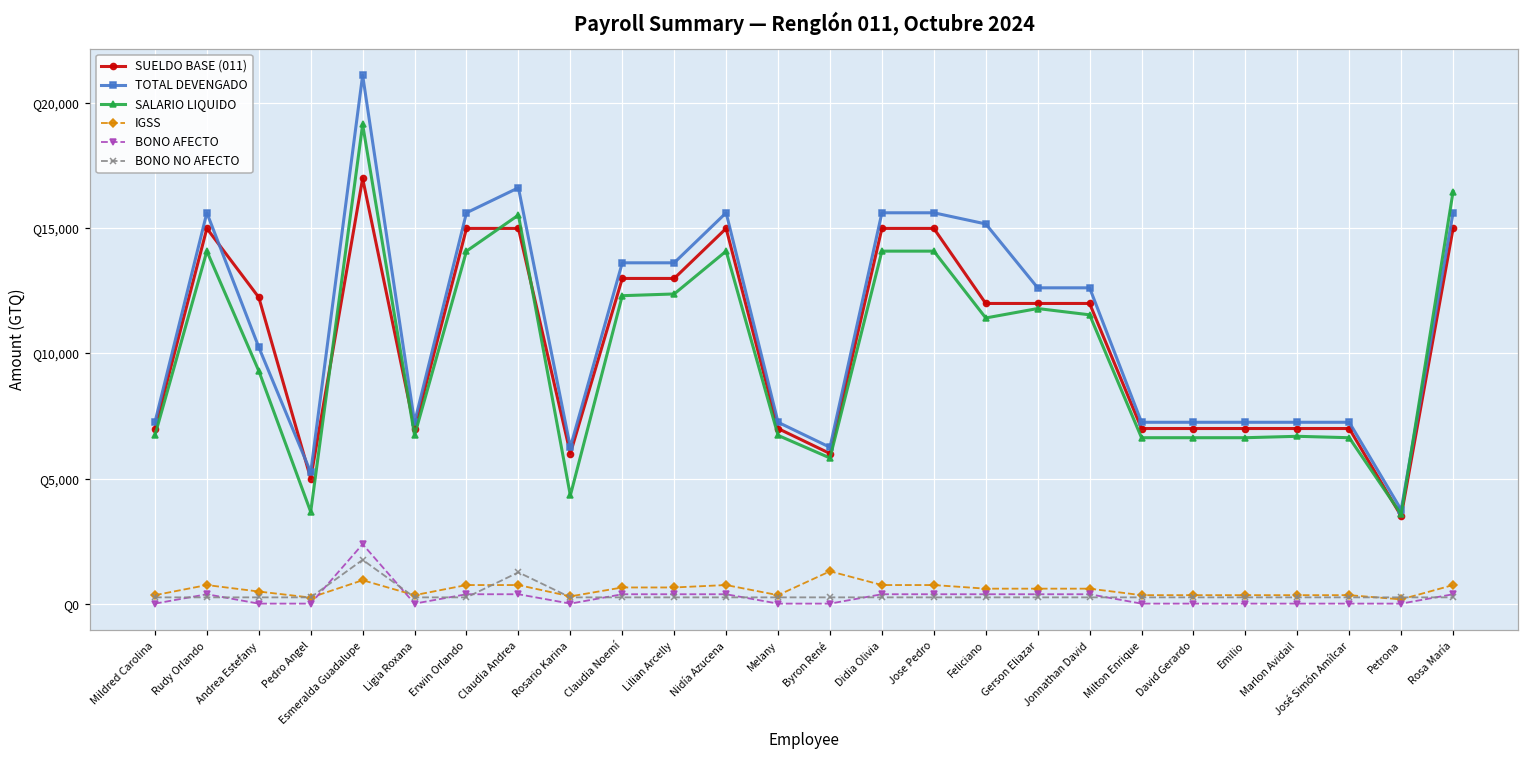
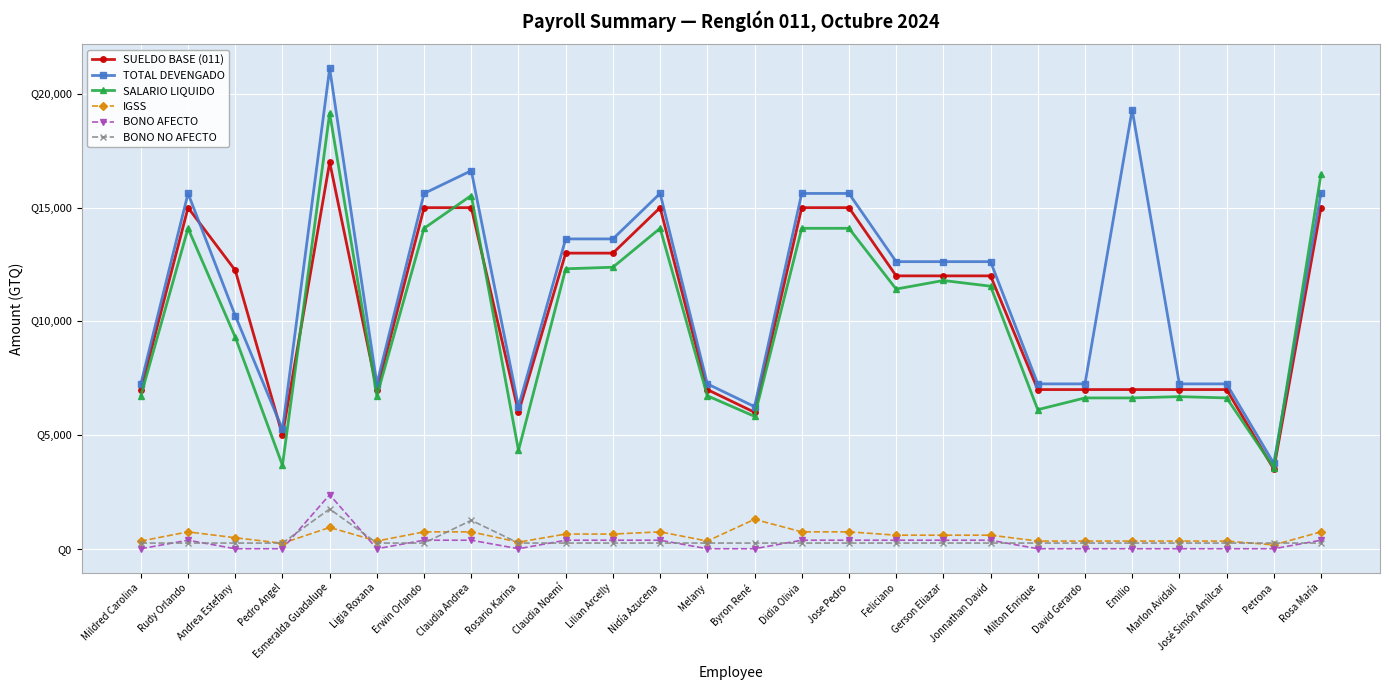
TOTAL DEVENGADO, Feliciano: Q15,200 -> Q12,600
SALARIO LIQUIDO, Milton Enrique: Q6,600 -> Q6,100
TOTAL DEVENGADO, Emilio: Q7,300 -> Q19,300
